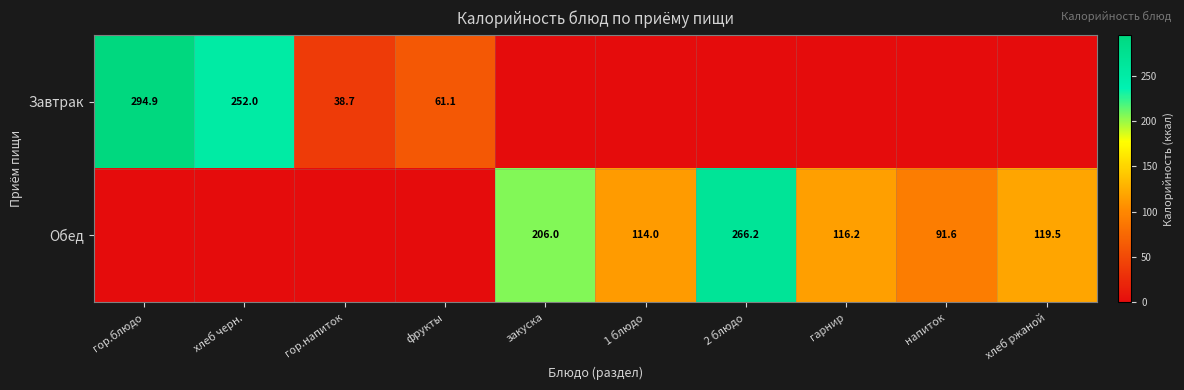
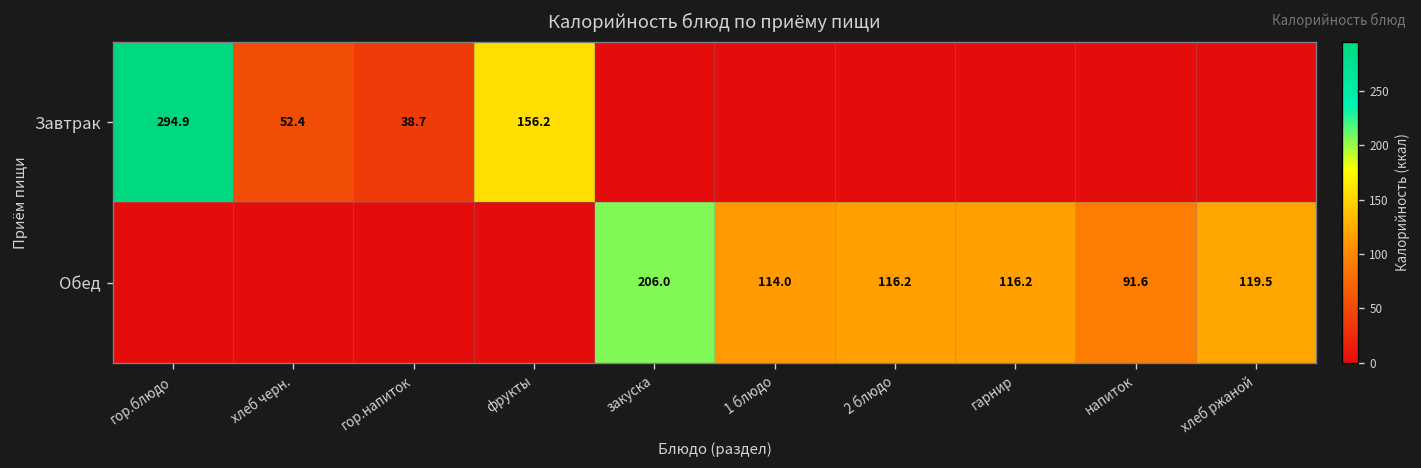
Завтрак, хлеб черн.: 252.0 -> 52.4
Завтрак, фрукты: 61.1 -> 156.2
Обед, 2 блюдо: 266.2 -> 116.2
